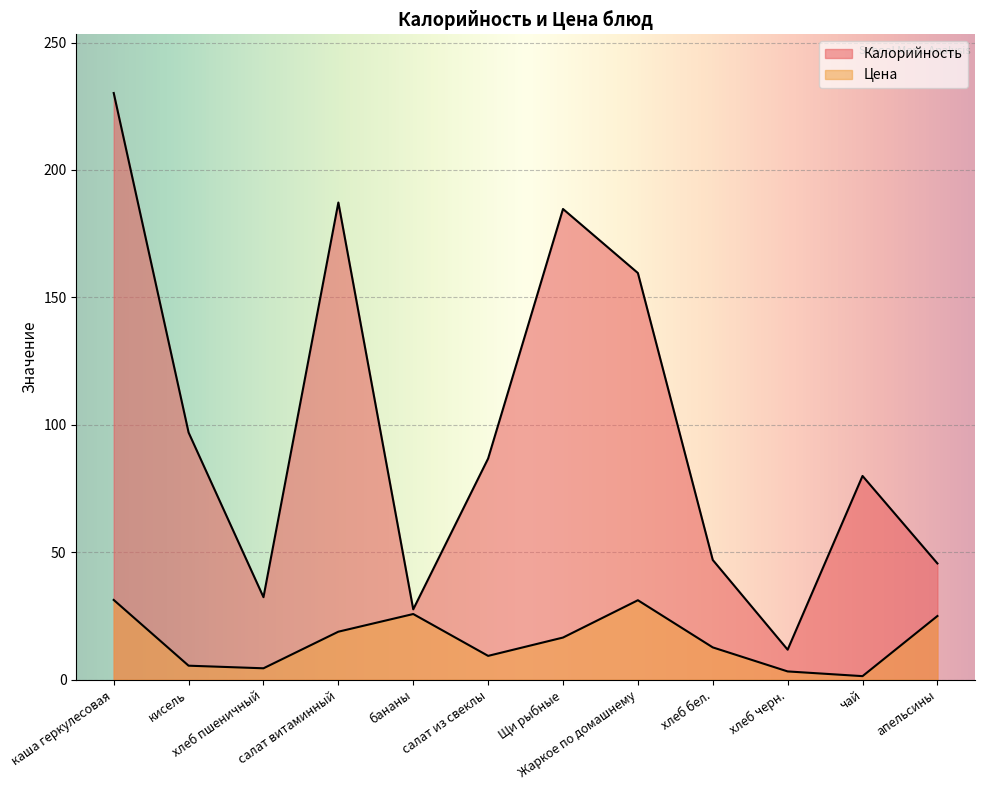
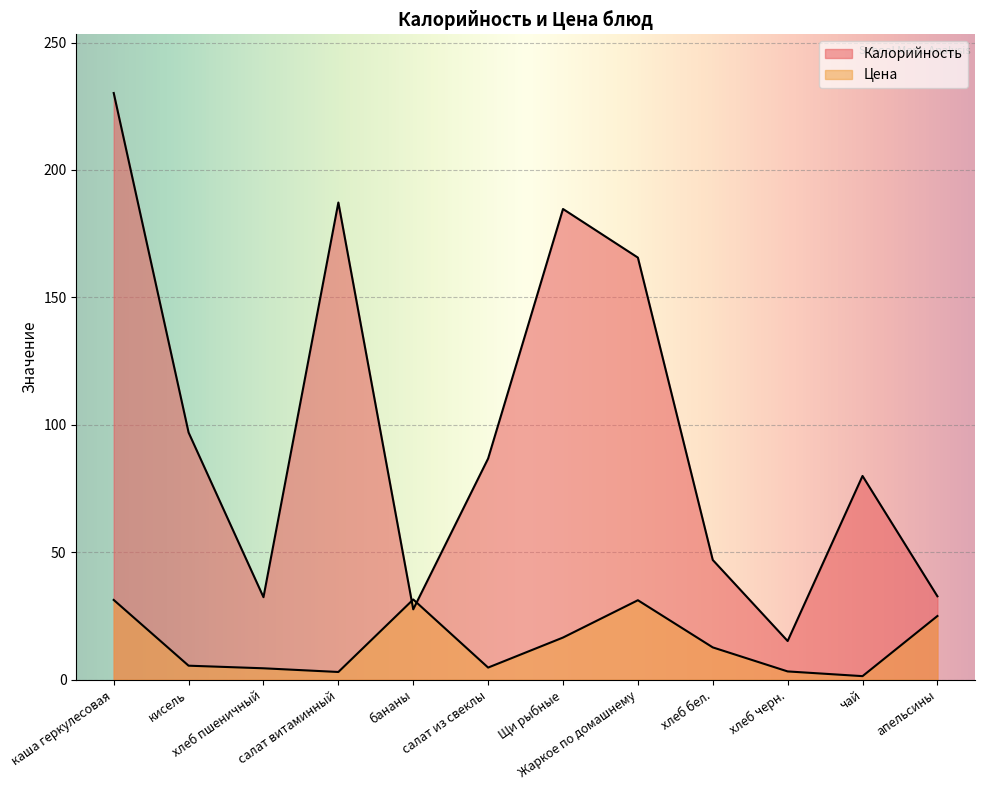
Цена, салат витаминный: 19 -> 3
Цена, бананы: 26 -> 32
Цена, салат из свеклы: 9 -> 5
Калорийность, Жаркое по домашнему: 160 -> 166
Калорийность, хлеб черн.: 12 -> 15
Калорийность, апельсины: 46 -> 33
